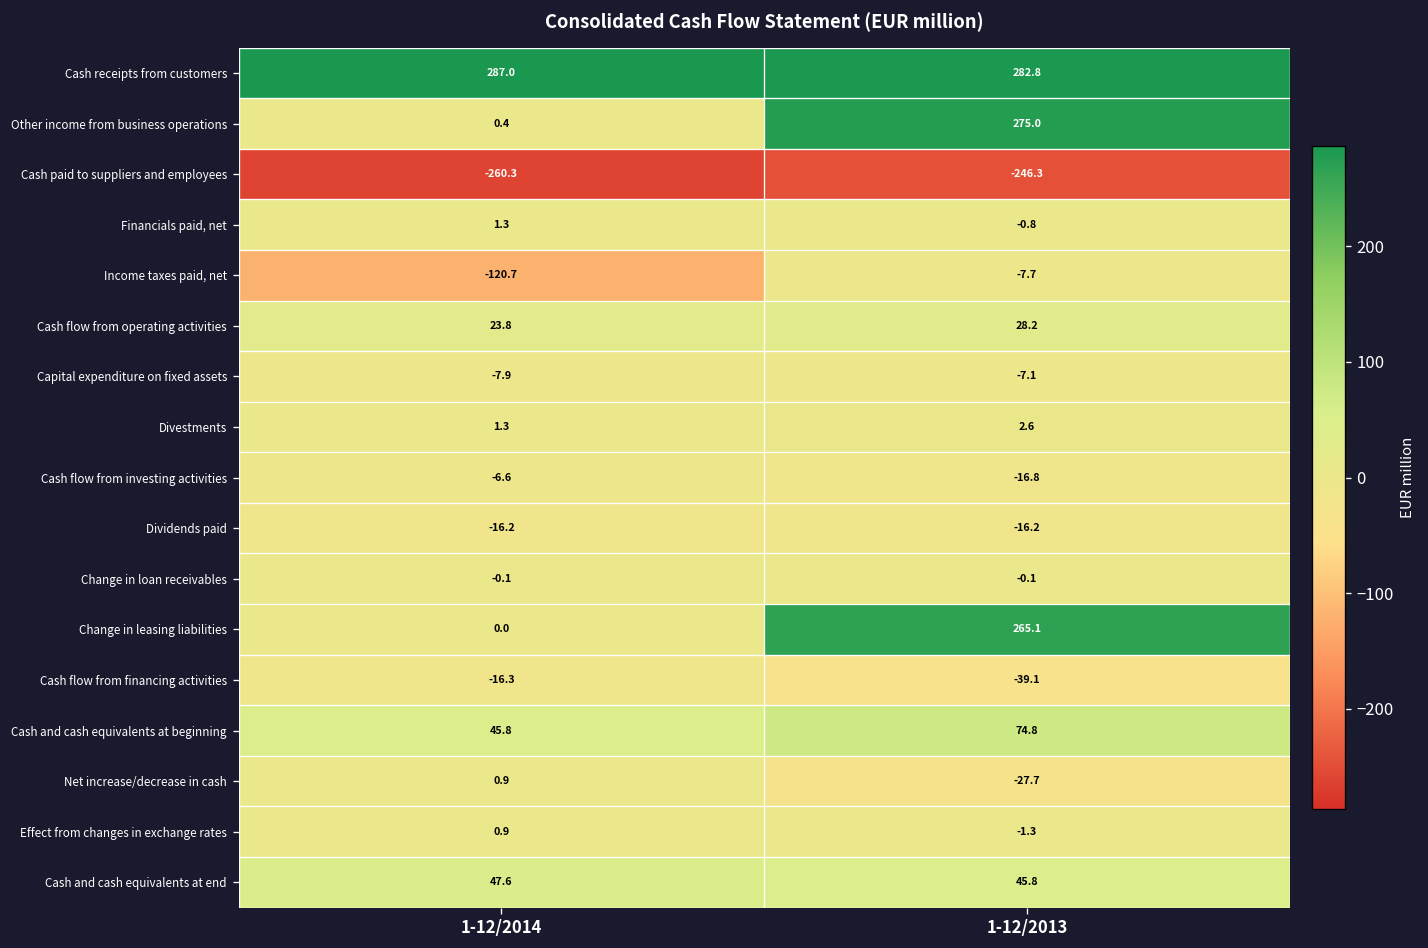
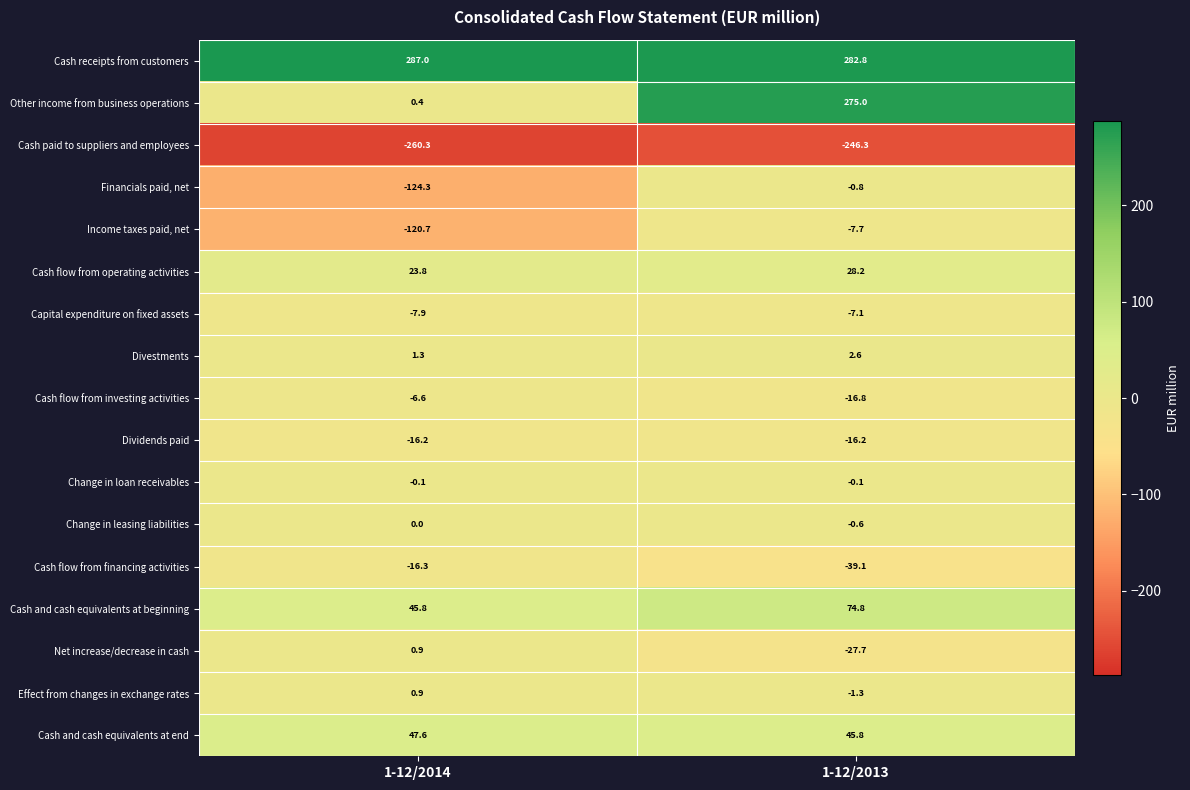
Financials paid, net, 1-12/2014: 1.3 -> -124.3
Change in leasing liabilities, 1-12/2013: 265.1 -> -0.6
